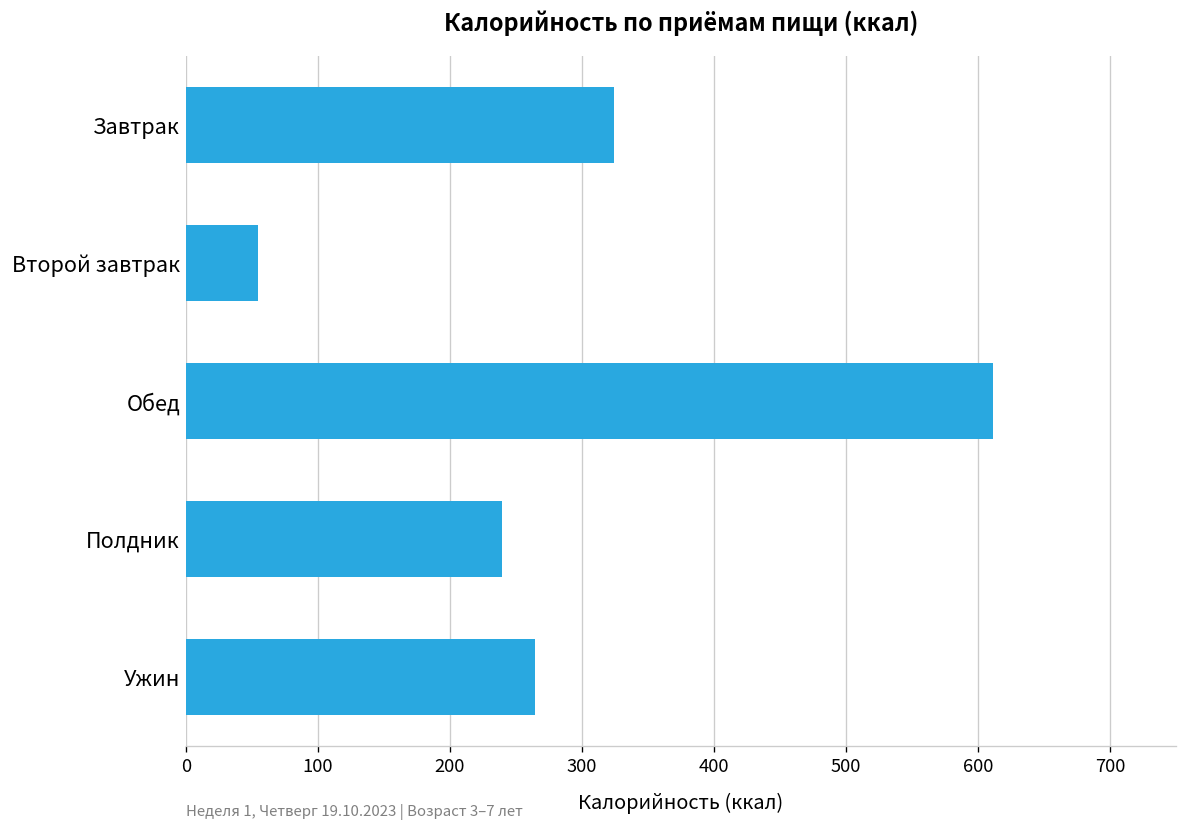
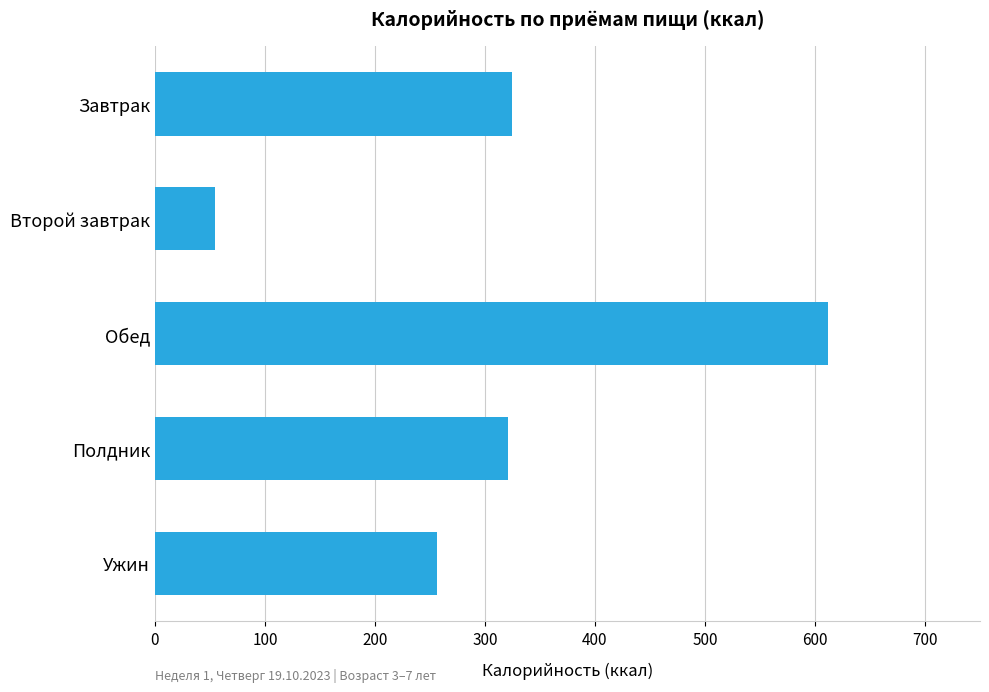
Полдник: 240 -> 321
Ужин: 264 -> 256
